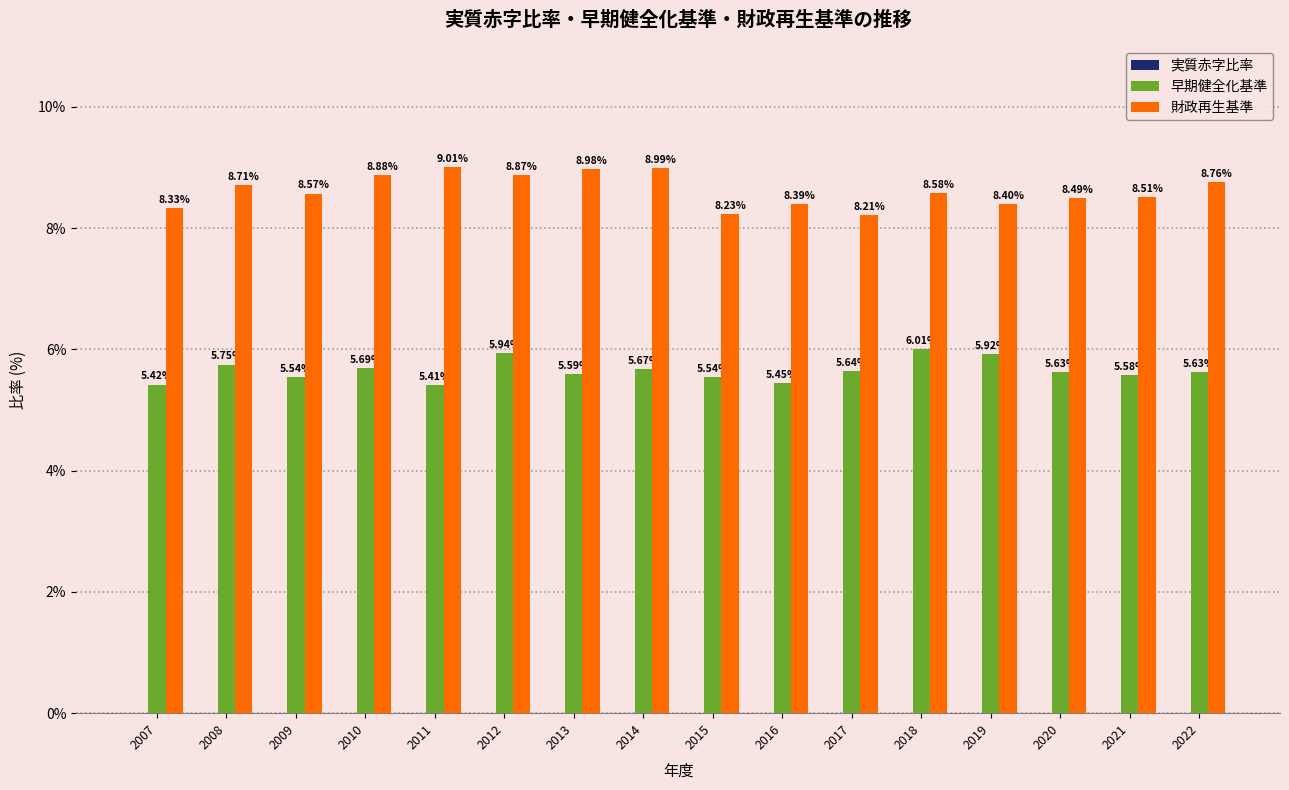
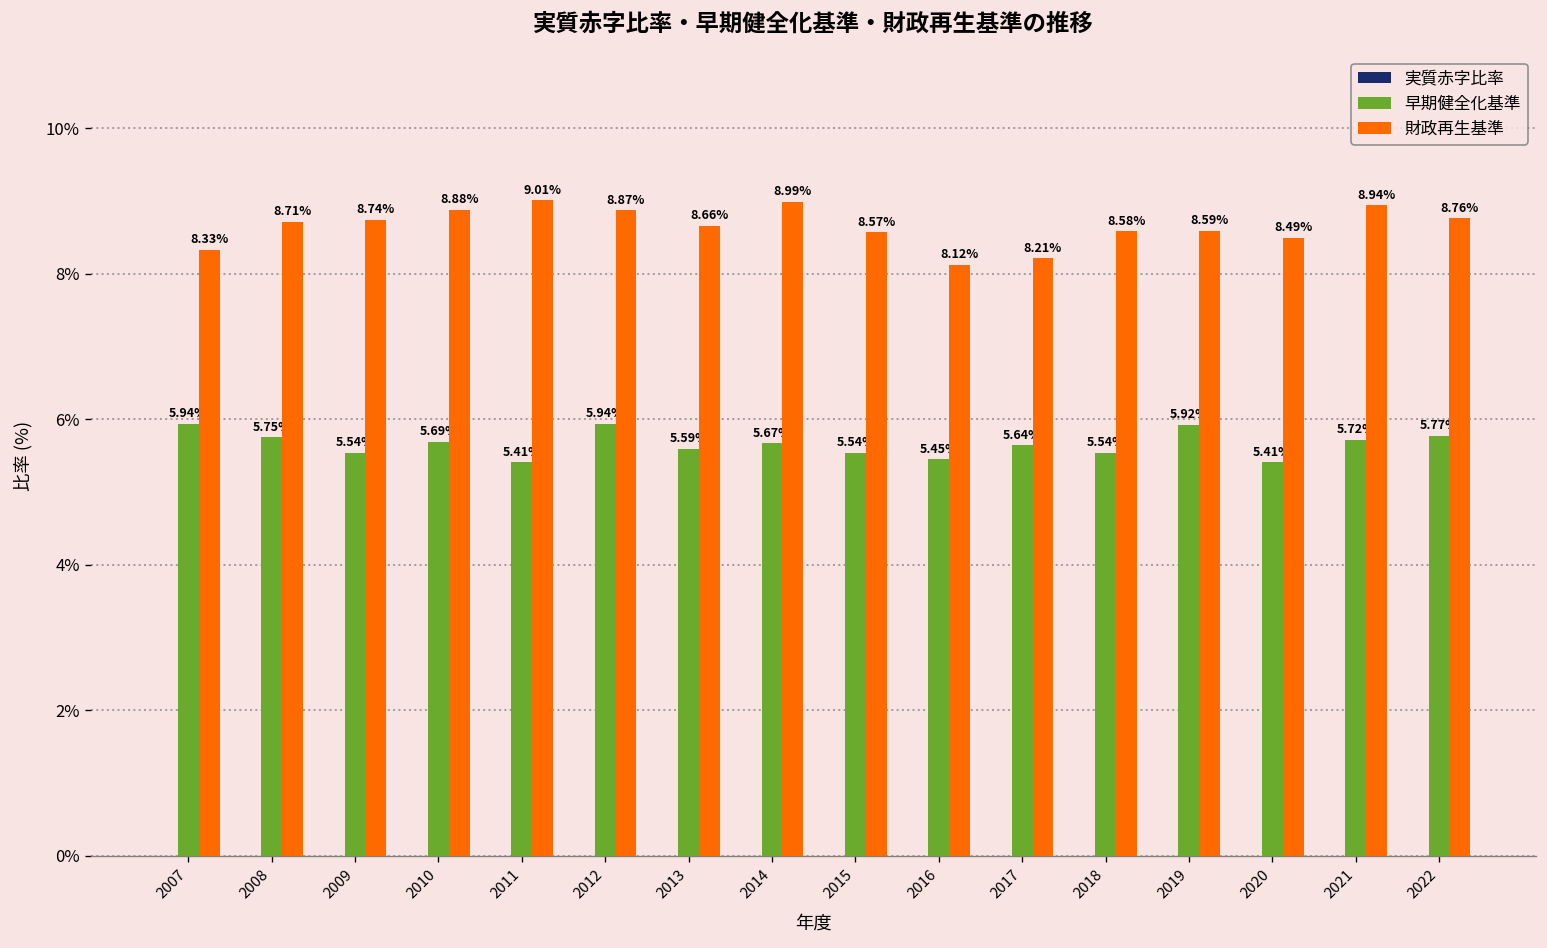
早期健全化基準, 2007: 5.42% -> 5.94%
財政再生基準, 2009: 8.57% -> 8.74%
財政再生基準, 2013: 8.98% -> 8.66%
財政再生基準, 2015: 8.23% -> 8.57%
財政再生基準, 2016: 8.39% -> 8.12%
早期健全化基準, 2018: 6.01% -> 5.54%
財政再生基準, 2019: 8.40% -> 8.59%
早期健全化基準, 2020: 5.63% -> 5.41%
早期健全化基準, 2021: 5.58% -> 5.72%
財政再生基準, 2021: 8.51% -> 8.94%
早期健全化基準, 2022: 5.63% -> 5.77%
